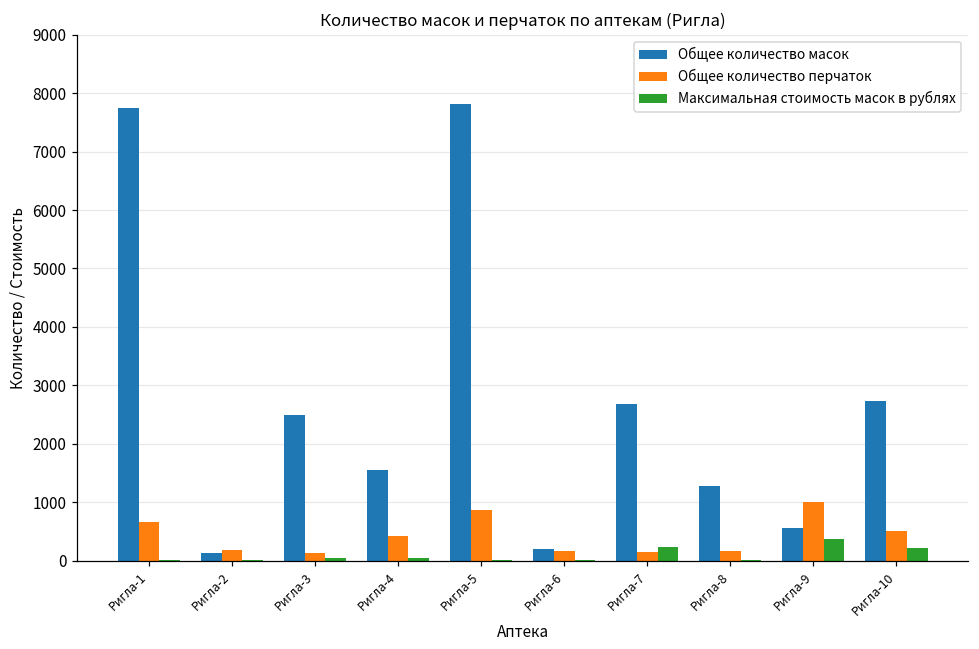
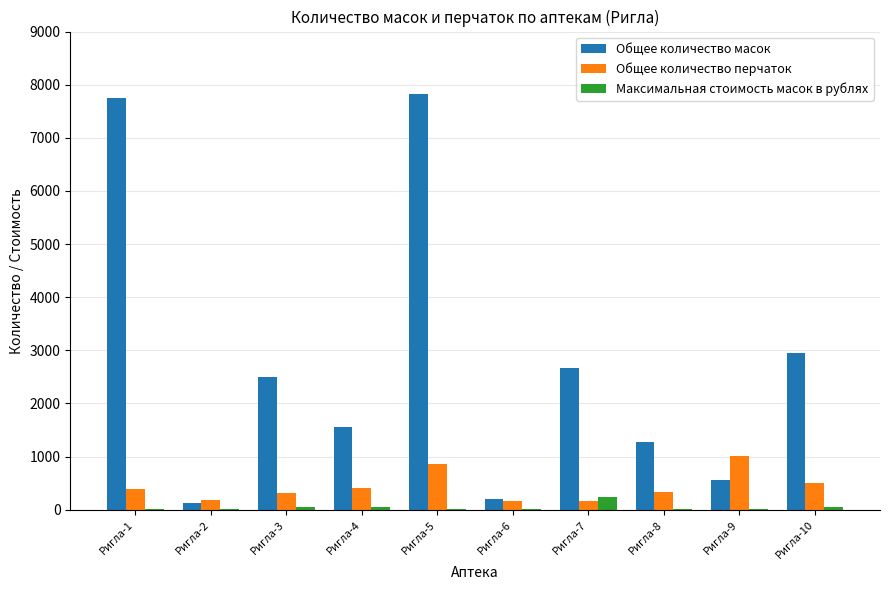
Общее количество перчаток, Ригла-1: 700 -> 400
Общее количество перчаток, Ригла-3: 100 -> 300
Общее количество перчаток, Ригла-8: 200 -> 300
Максимальная стоимость масок в рублях, Ригла-9: 400 -> 0
Общее количество масок, Ригла-10: 2700 -> 3000
Максимальная стоимость масок в рублях, Ригла-10: 200 -> 0
